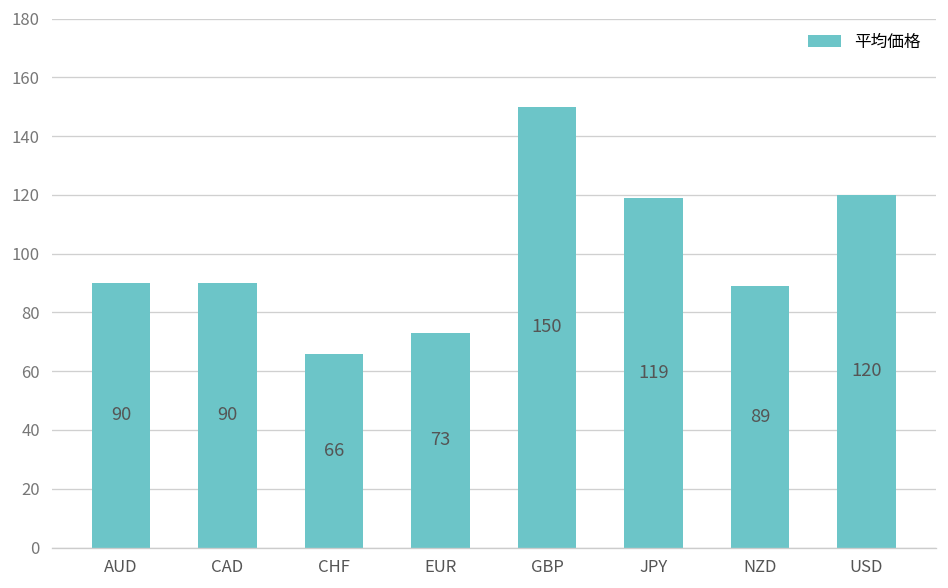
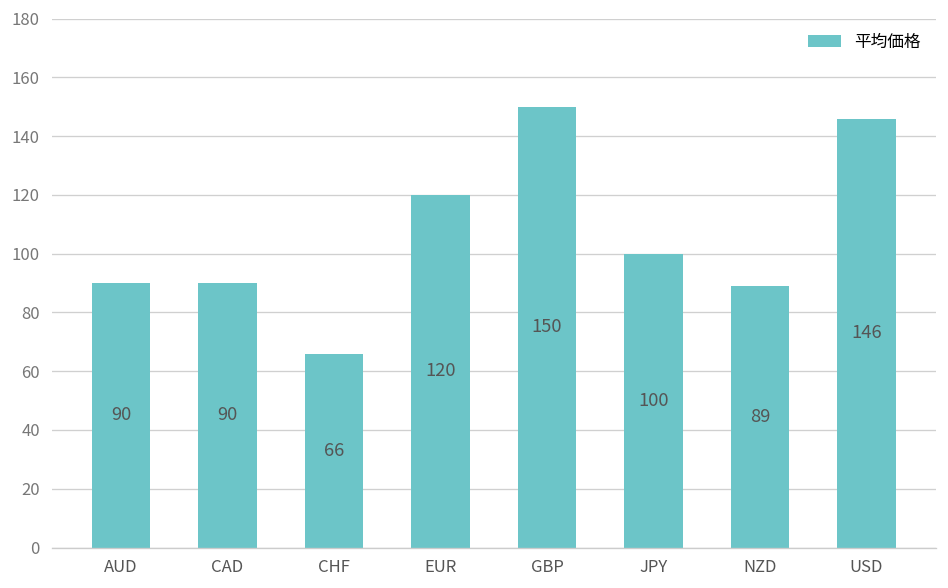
EUR: 73 -> 120
JPY: 119 -> 100
USD: 120 -> 146
